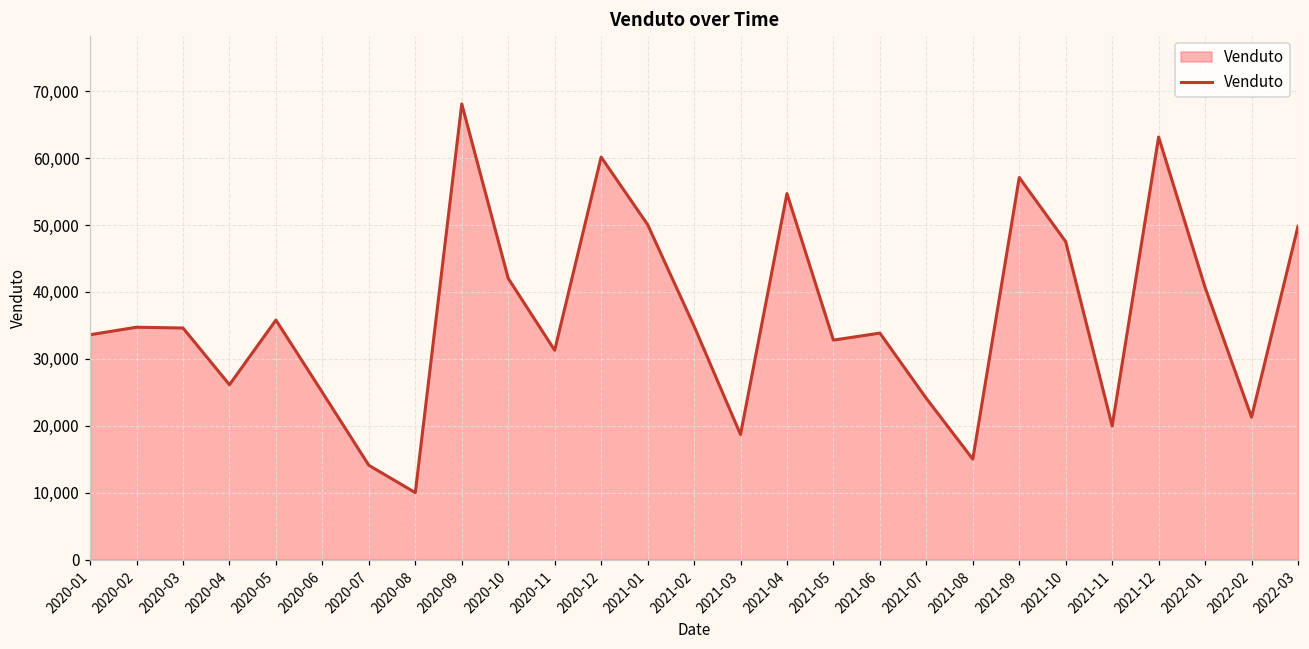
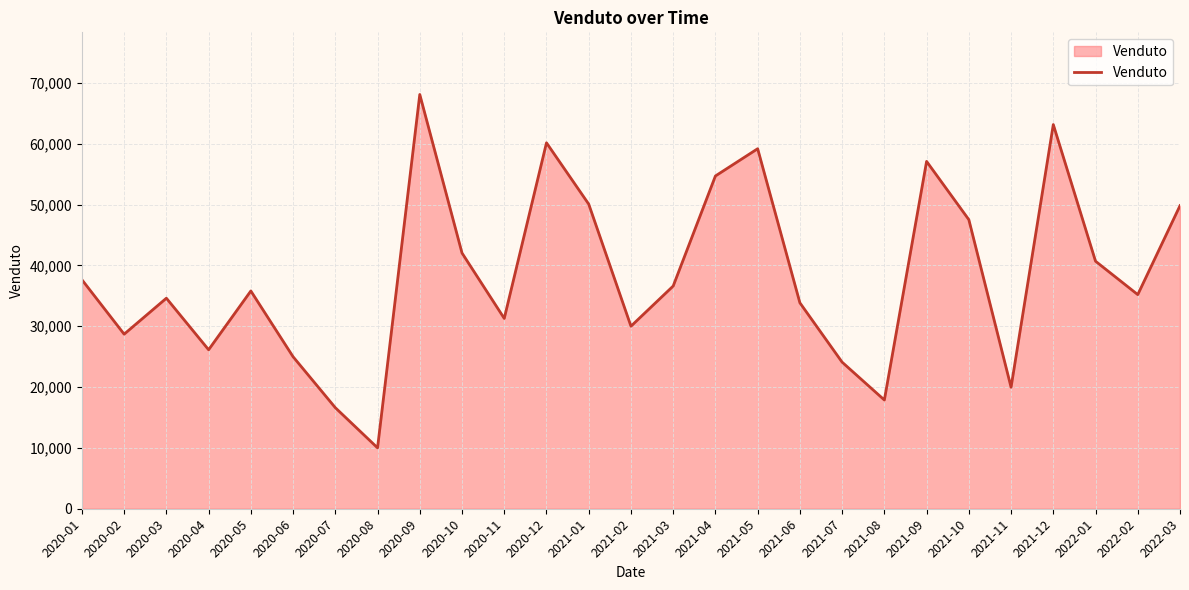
2020-01: 34,000 -> 38,000
2020-02: 35,000 -> 29,000
2020-07: 14,000 -> 17,000
2021-02: 35,000 -> 30,000
2021-03: 19,000 -> 37,000
2021-05: 33,000 -> 59,000
2021-08: 15,000 -> 18,000
2022-02: 21,000 -> 35,000
